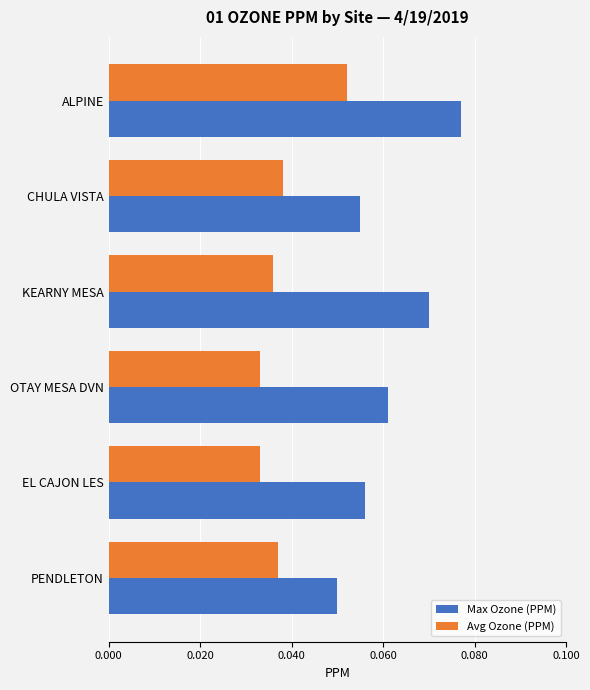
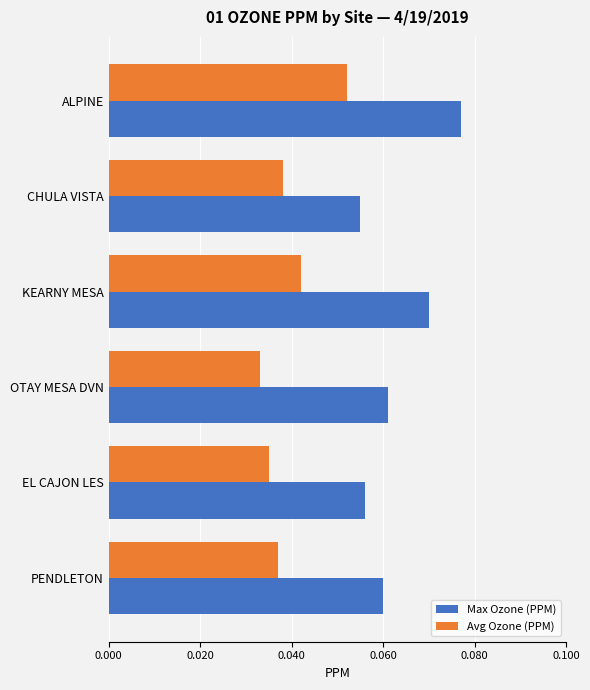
Avg Ozone (PPM), KEARNY MESA: 0.036 -> 0.042
Avg Ozone (PPM), EL CAJON LES: 0.033 -> 0.035
Max Ozone (PPM), PENDLETON: 0.05 -> 0.06
